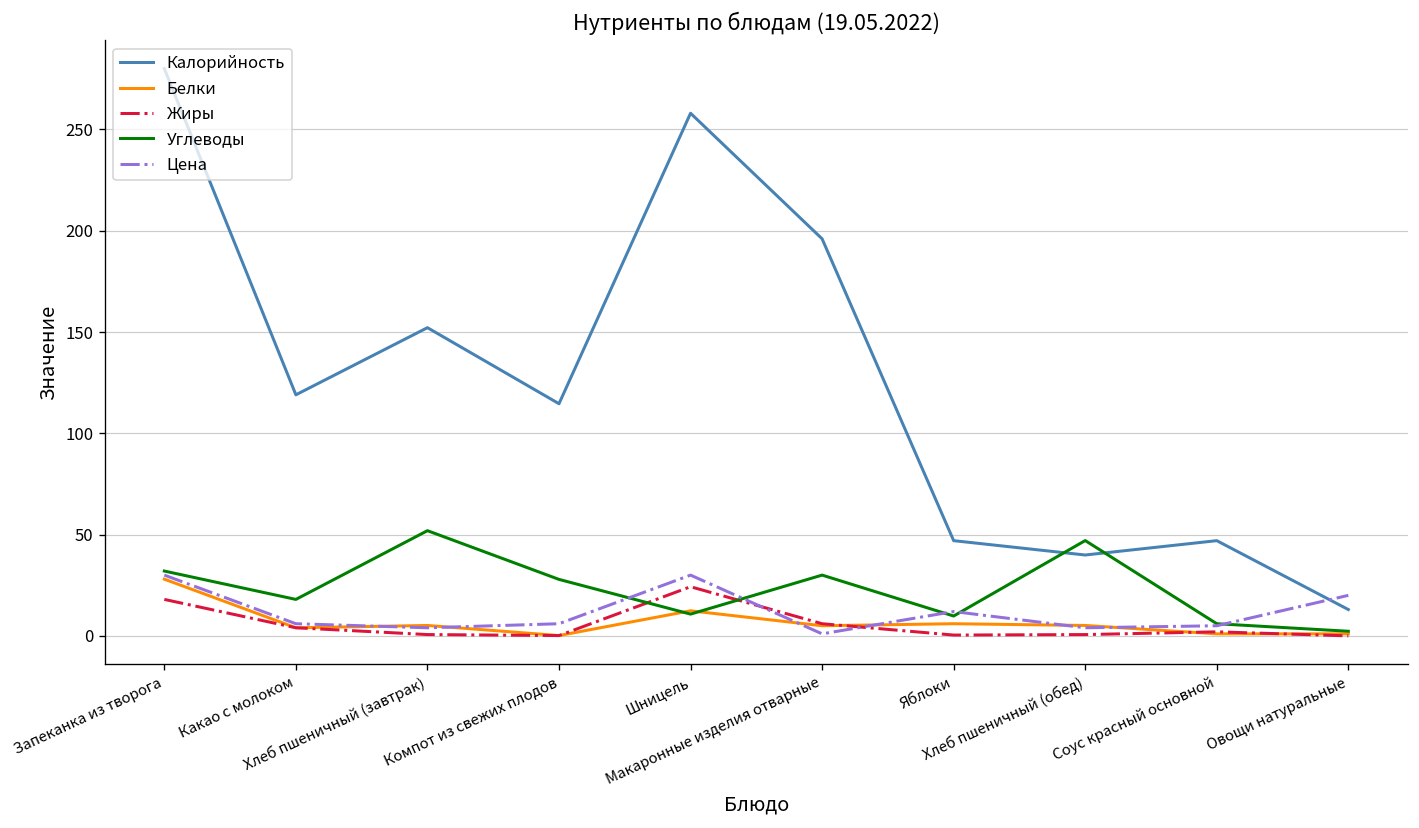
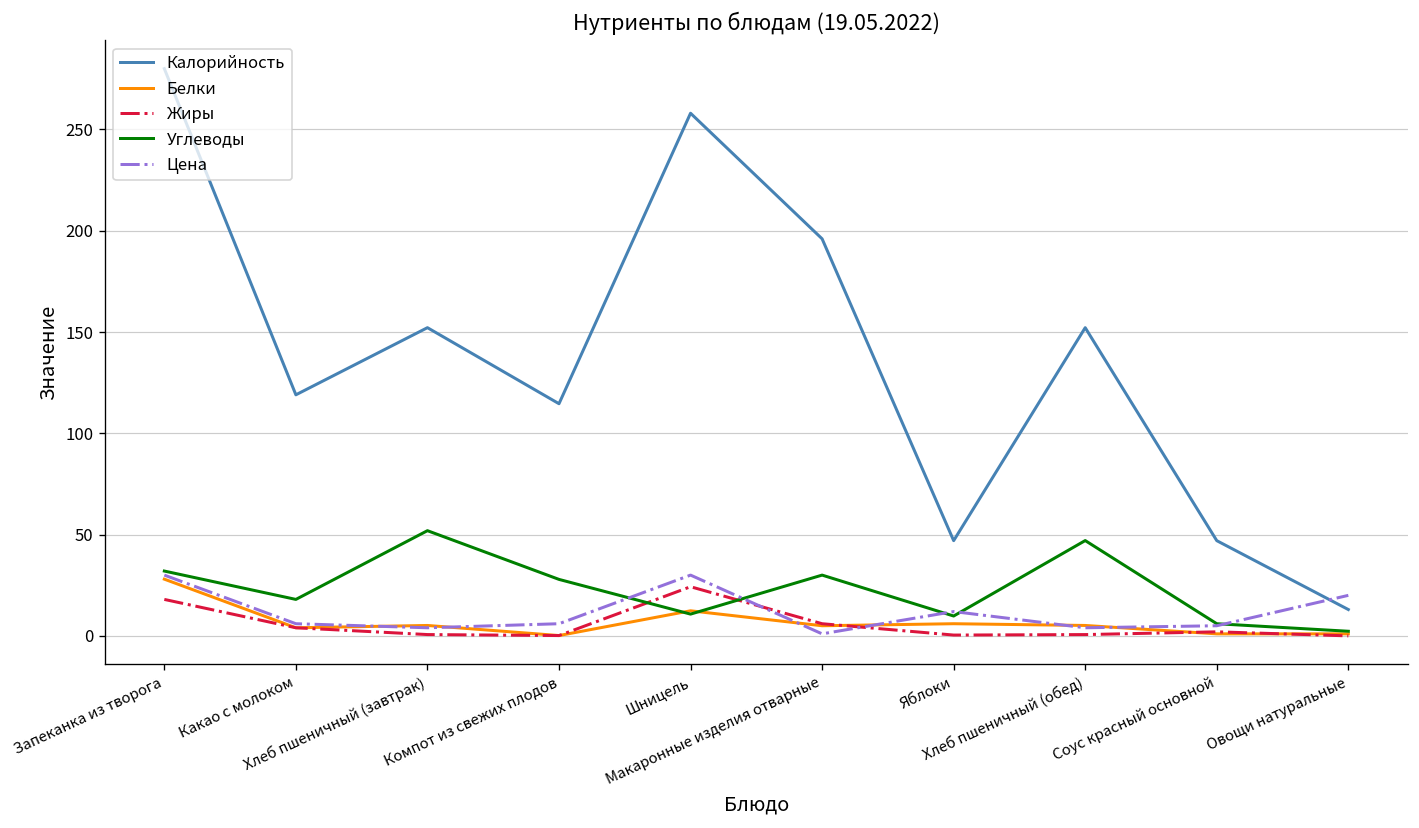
Калорийность, Хлеб пшеничный (обед): 40 -> 152
